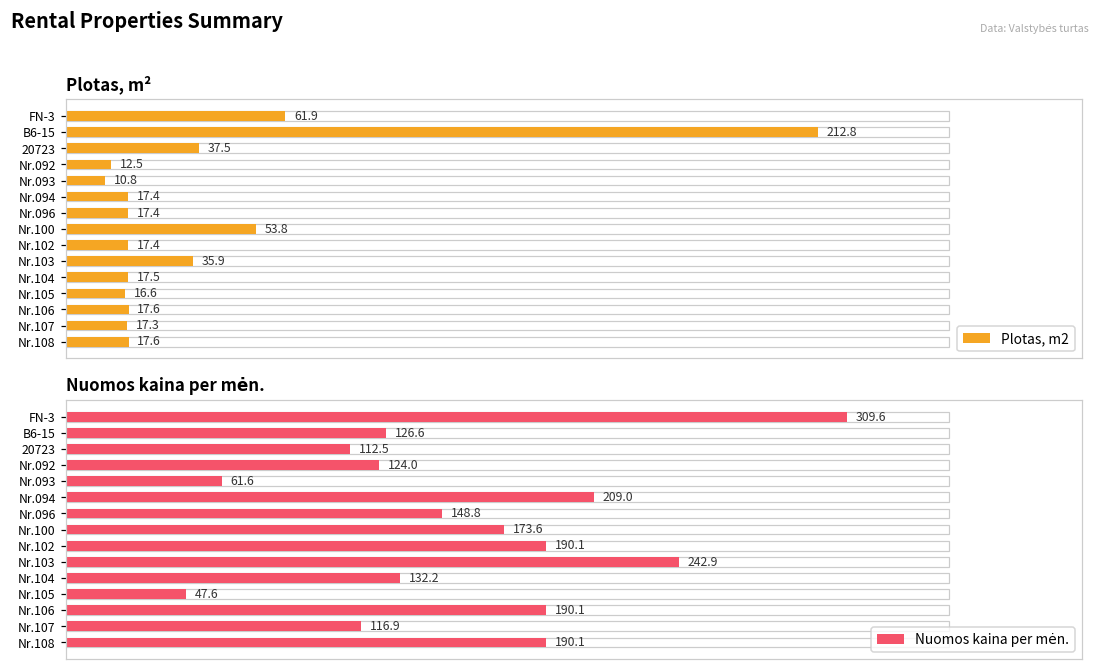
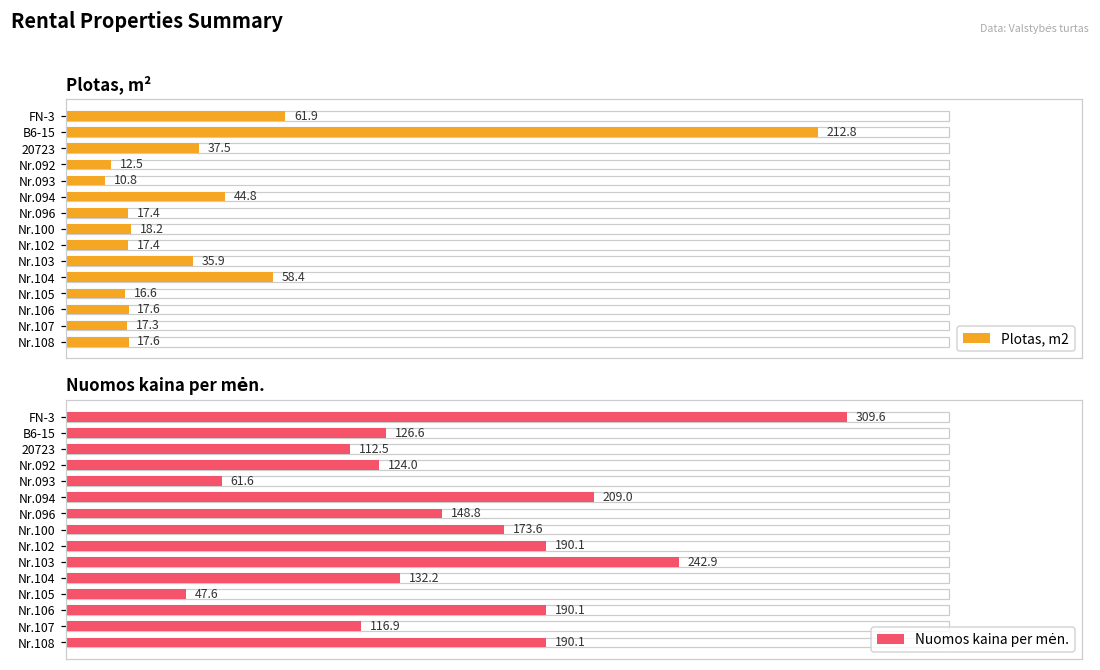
Plotas, m², Plotas, m2, Nr.094: 17.4 -> 44.8
Plotas, m², Plotas, m2, Nr.100: 53.8 -> 18.2
Plotas, m², Plotas, m2, Nr.104: 17.5 -> 58.4
